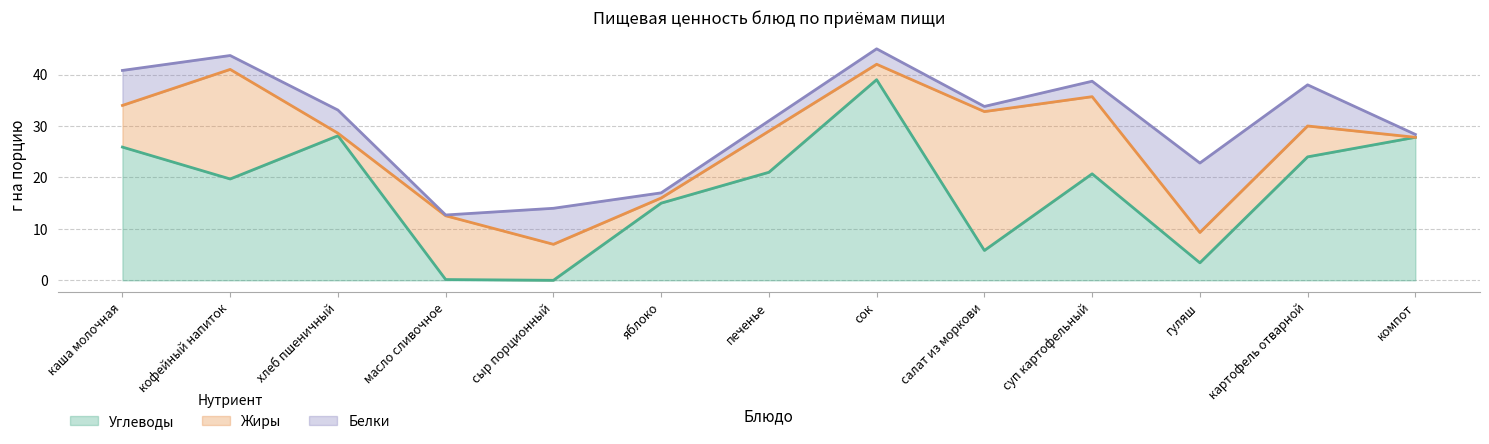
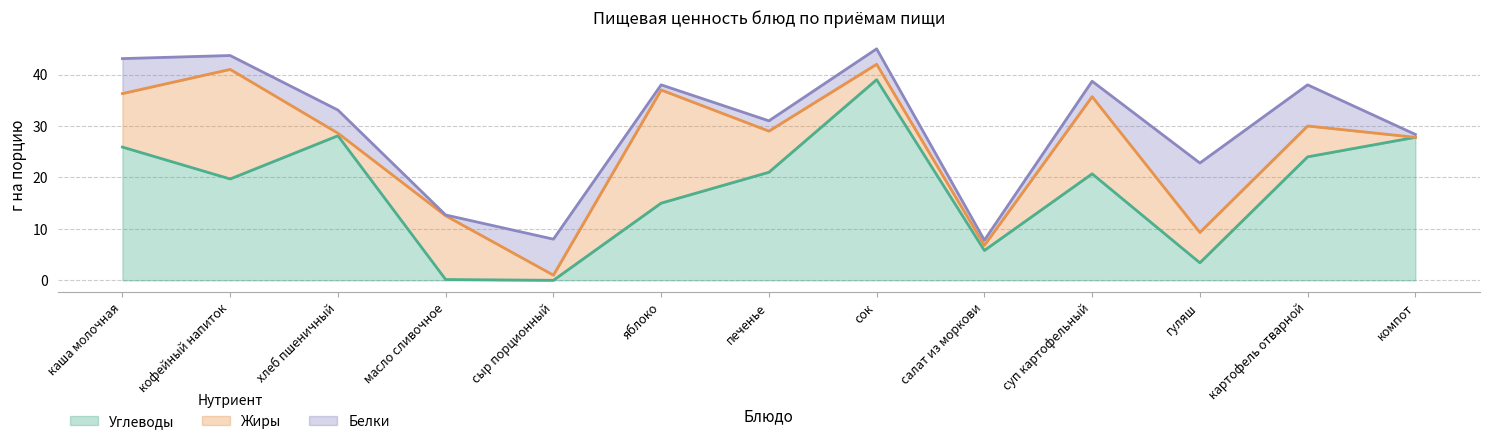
Жиры, каша молочная: 8 -> 10
Жиры, сыр порционный: 7 -> 1
Жиры, яблоко: 1 -> 22
Жиры, салат из моркови: 27 -> 1
